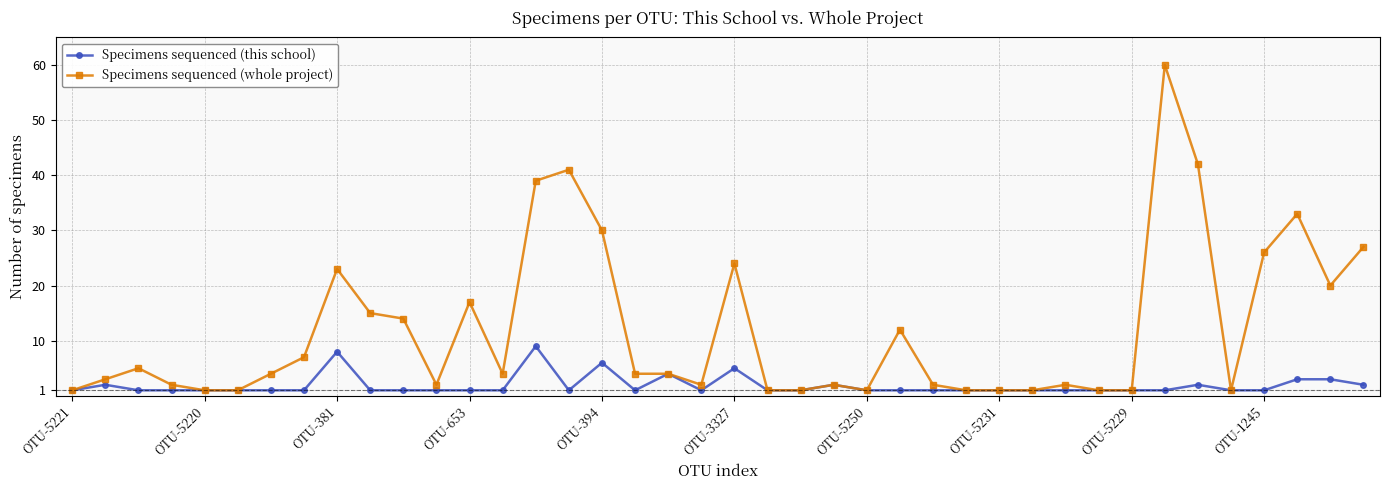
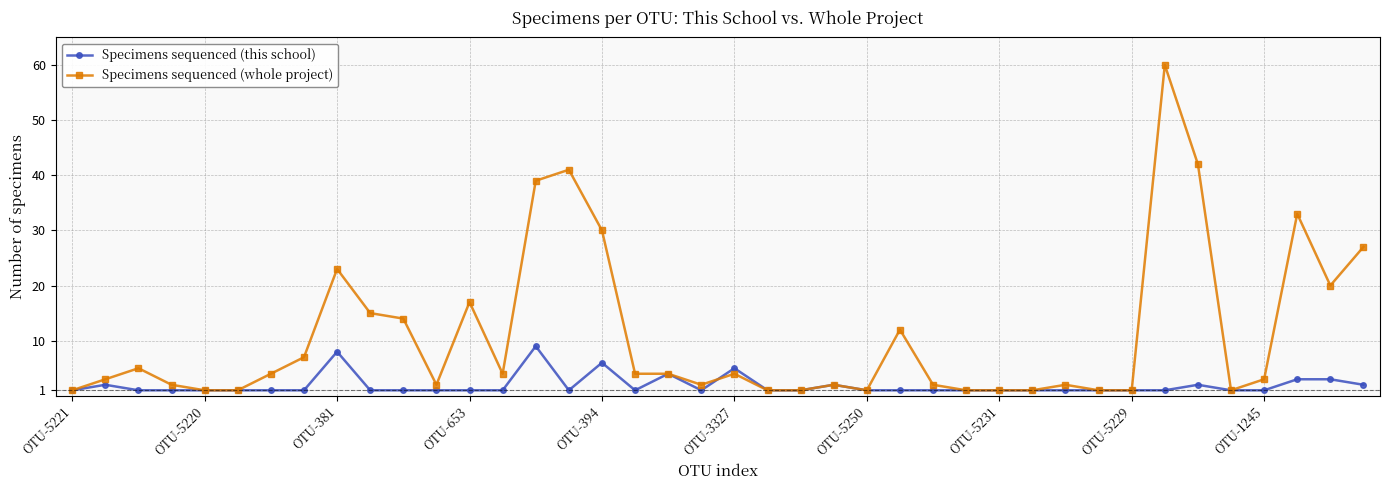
Specimens sequenced (whole project), OTU-3327: 24 -> 4
Specimens sequenced (whole project), OTU-1245: 26 -> 3
